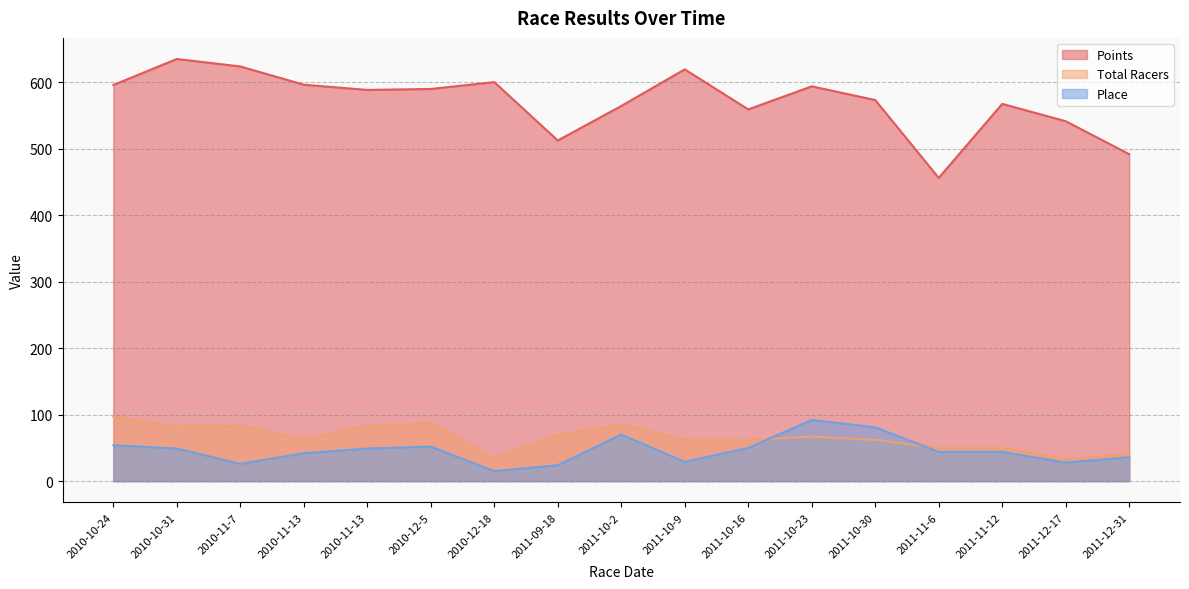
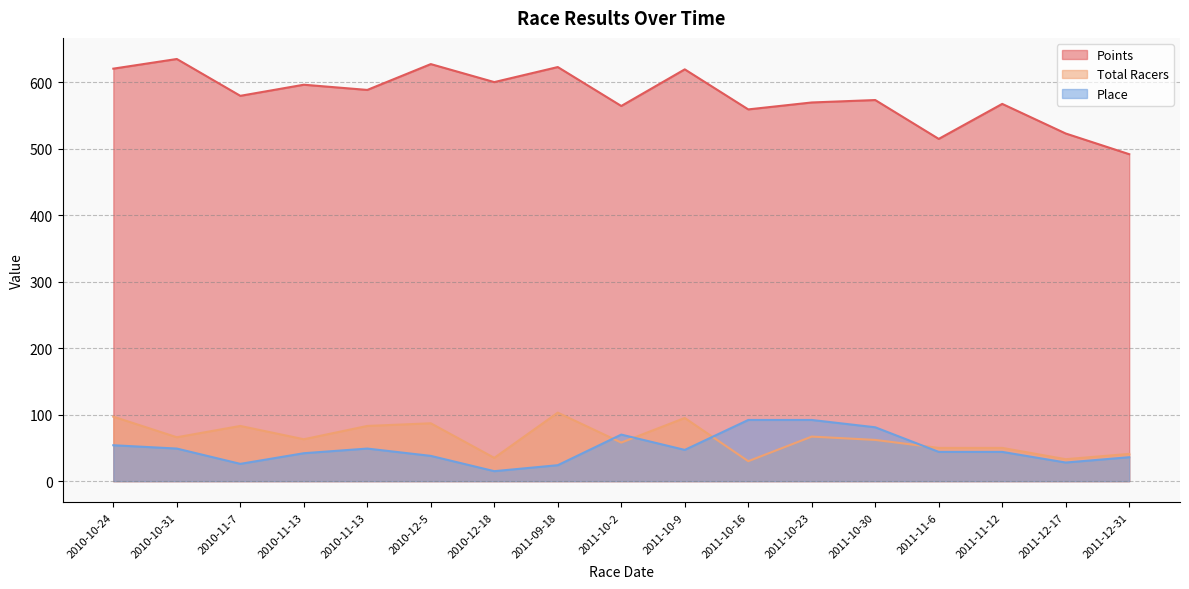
Points, 2010-10-24: 600 -> 620
Total Racers, 2010-10-31: 80 -> 70
Points, 2010-11-7: 620 -> 580
Points, 2010-12-5: 590 -> 630
Place, 2010-12-5: 50 -> 40
Points, 2011-09-18: 510 -> 620
Total Racers, 2011-09-18: 70 -> 100
Total Racers, 2011-10-2: 90 -> 60
Total Racers, 2011-10-9: 60 -> 100
Place, 2011-10-9: 30 -> 50
Total Racers, 2011-10-16: 60 -> 30
Place, 2011-10-16: 50 -> 90
Points, 2011-10-23: 590 -> 570
Points, 2011-11-6: 460 -> 510
Points, 2011-12-17: 540 -> 520
